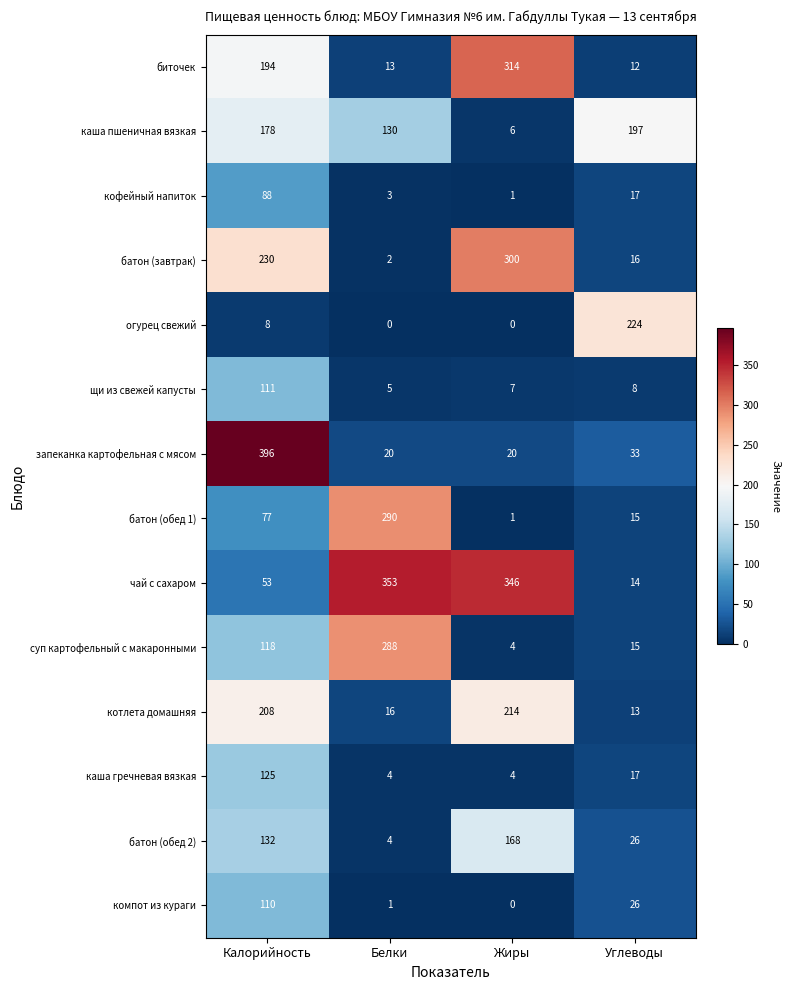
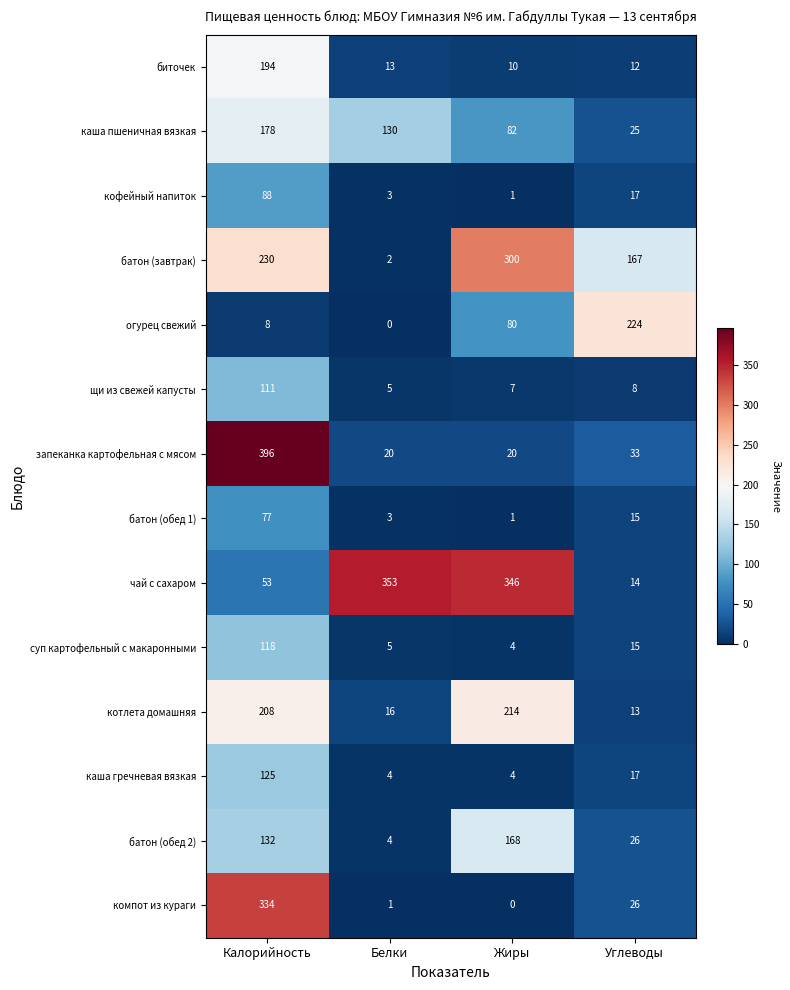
биточек, Жиры: 314 -> 10
каша пшеничная вязкая, Жиры: 6 -> 82
каша пшеничная вязкая, Углеводы: 197 -> 25
батон (завтрак), Углеводы: 16 -> 167
огурец свежий, Жиры: 0 -> 80
батон (обед 1), Белки: 290 -> 3
суп картофельный с макаронными, Белки: 288 -> 5
компот из кураги, Калорийность: 110 -> 334
